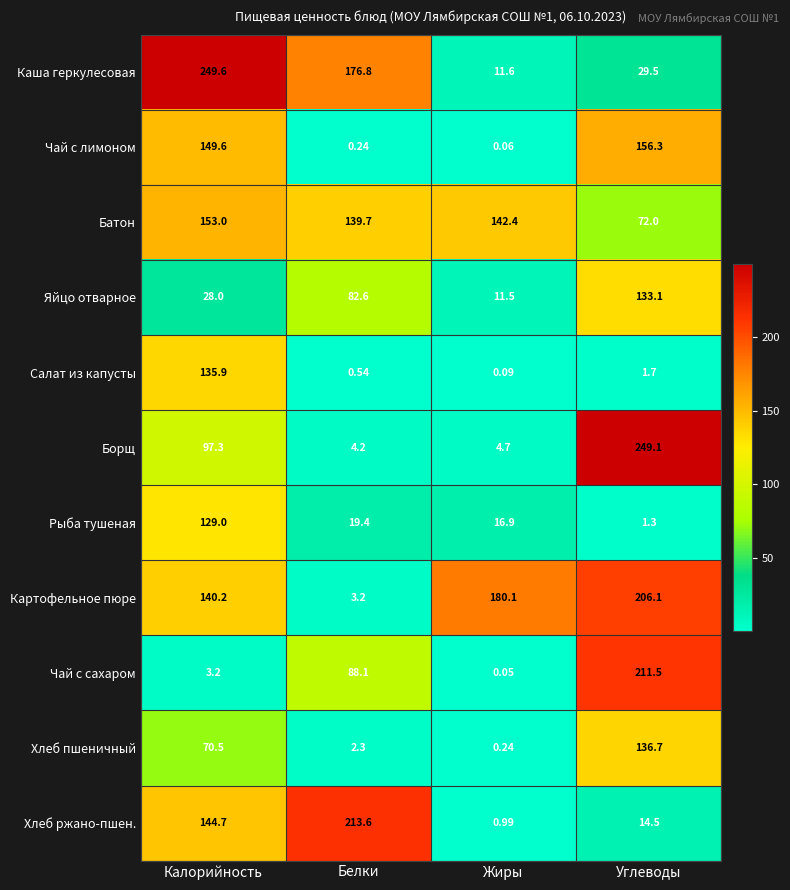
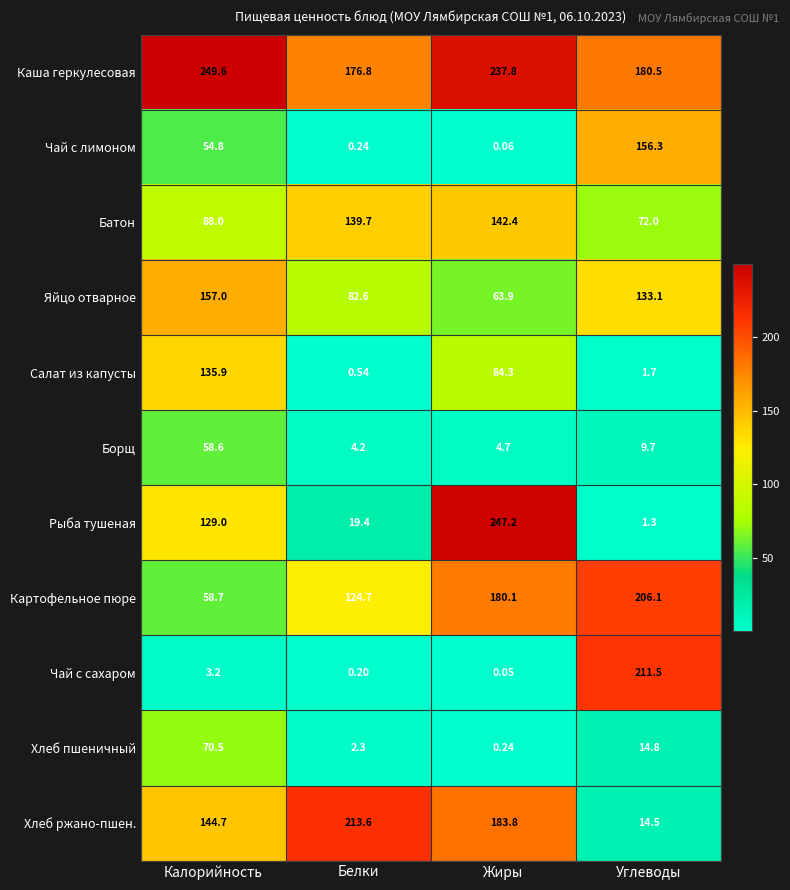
Каша геркулесовая, Жиры: 11.6 -> 237.8
Каша геркулесовая, Углеводы: 29.5 -> 180.5
Чай с лимоном, Калорийность: 149.6 -> 54.8
Батон, Калорийность: 153.0 -> 88.0
Яйцо отварное, Калорийность: 28.0 -> 157.0
Яйцо отварное, Жиры: 11.5 -> 63.9
Салат из капусты, Жиры: 0.09 -> 84.3
Борщ, Калорийность: 97.3 -> 58.6
Борщ, Углеводы: 249.1 -> 9.7
Рыба тушеная, Жиры: 16.9 -> 247.2
Картофельное пюре, Калорийность: 140.2 -> 58.7
Картофельное пюре, Белки: 3.2 -> 124.7
Чай с сахаром, Белки: 88.1 -> 0.20
Хлеб пшеничный, Углеводы: 136.7 -> 14.8
Хлеб ржано-пшен., Жиры: 0.99 -> 183.8
